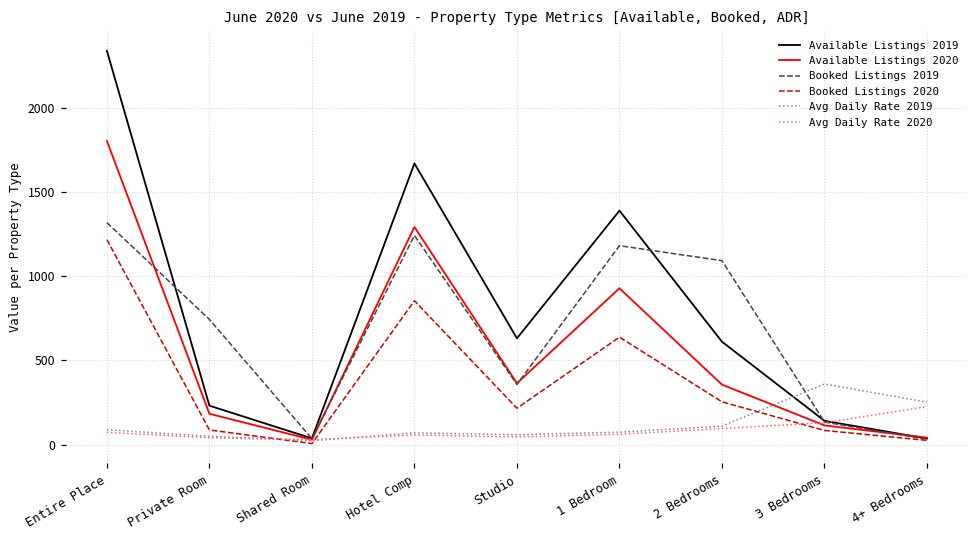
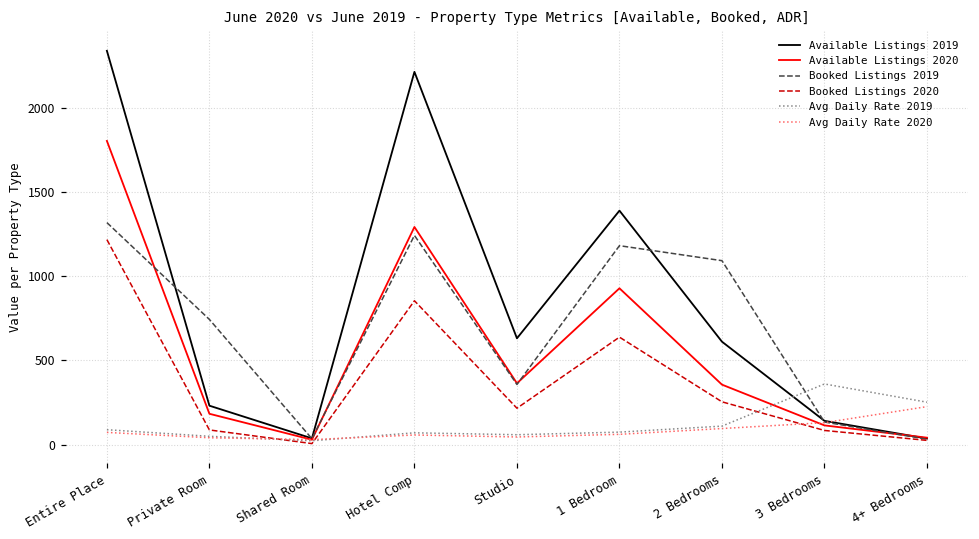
Available Listings 2019, Hotel Comp: 1670 -> 2210
